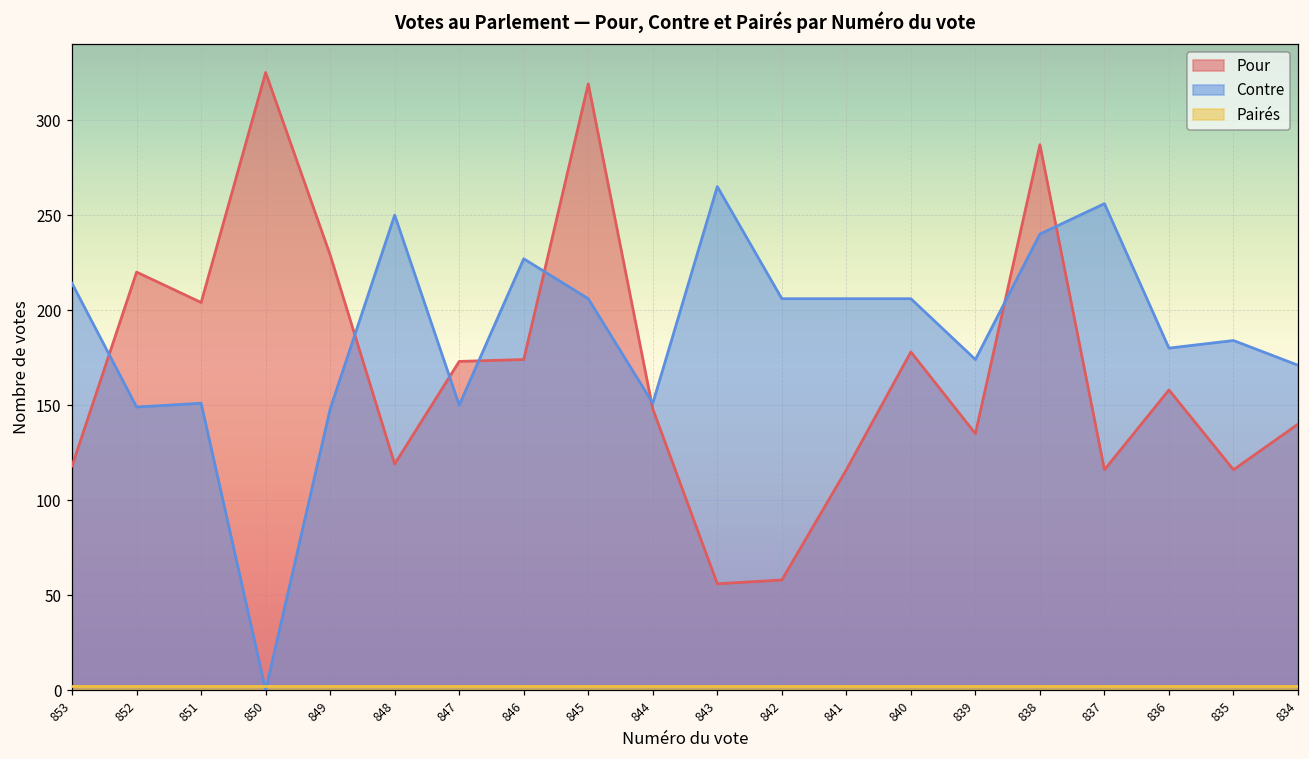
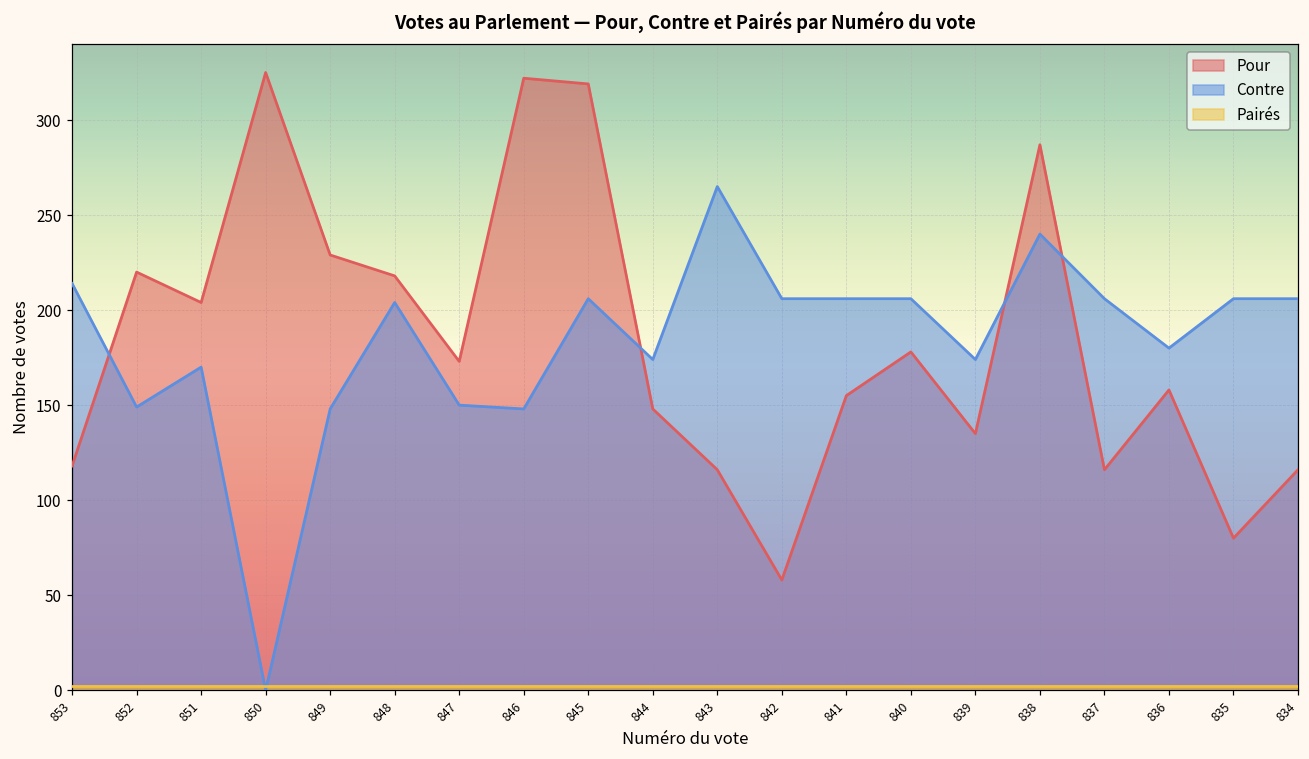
Contre, 851: 151 -> 170
Pour, 848: 119 -> 218
Contre, 848: 250 -> 204
Pour, 846: 174 -> 322
Contre, 846: 227 -> 148
Contre, 844: 151 -> 174
Pour, 843: 56 -> 116
Pour, 841: 116 -> 155
Contre, 837: 256 -> 206
Pour, 835: 116 -> 80
Contre, 835: 184 -> 206
Pour, 834: 140 -> 116
Contre, 834: 171 -> 206
